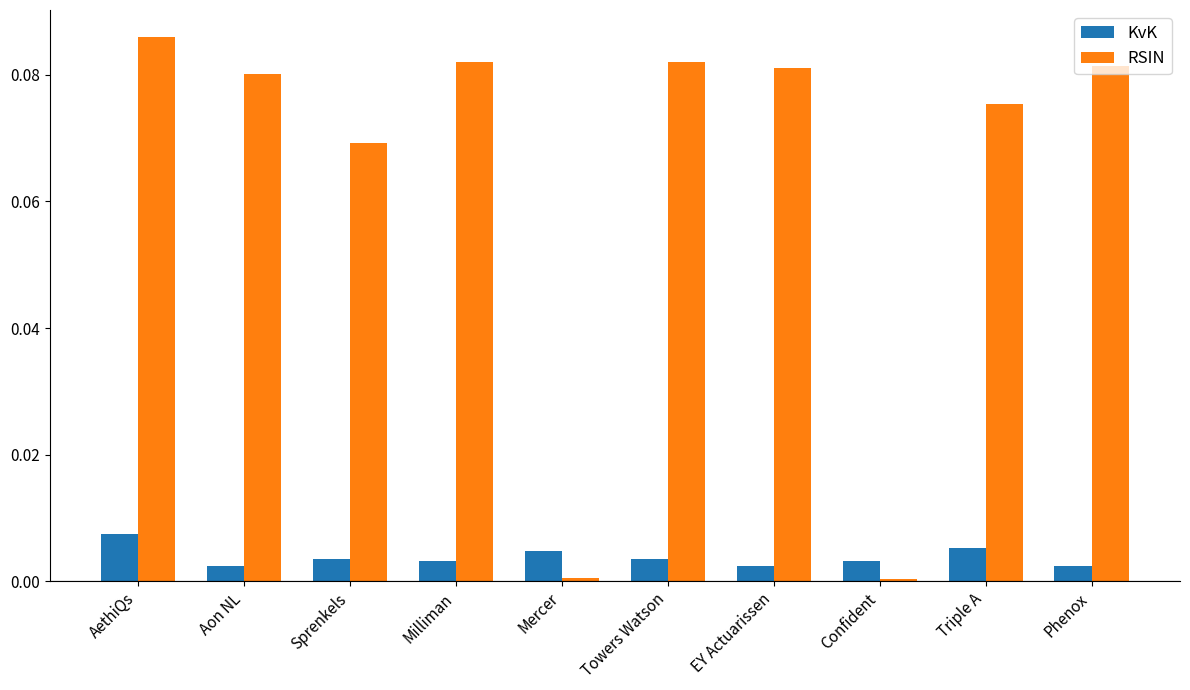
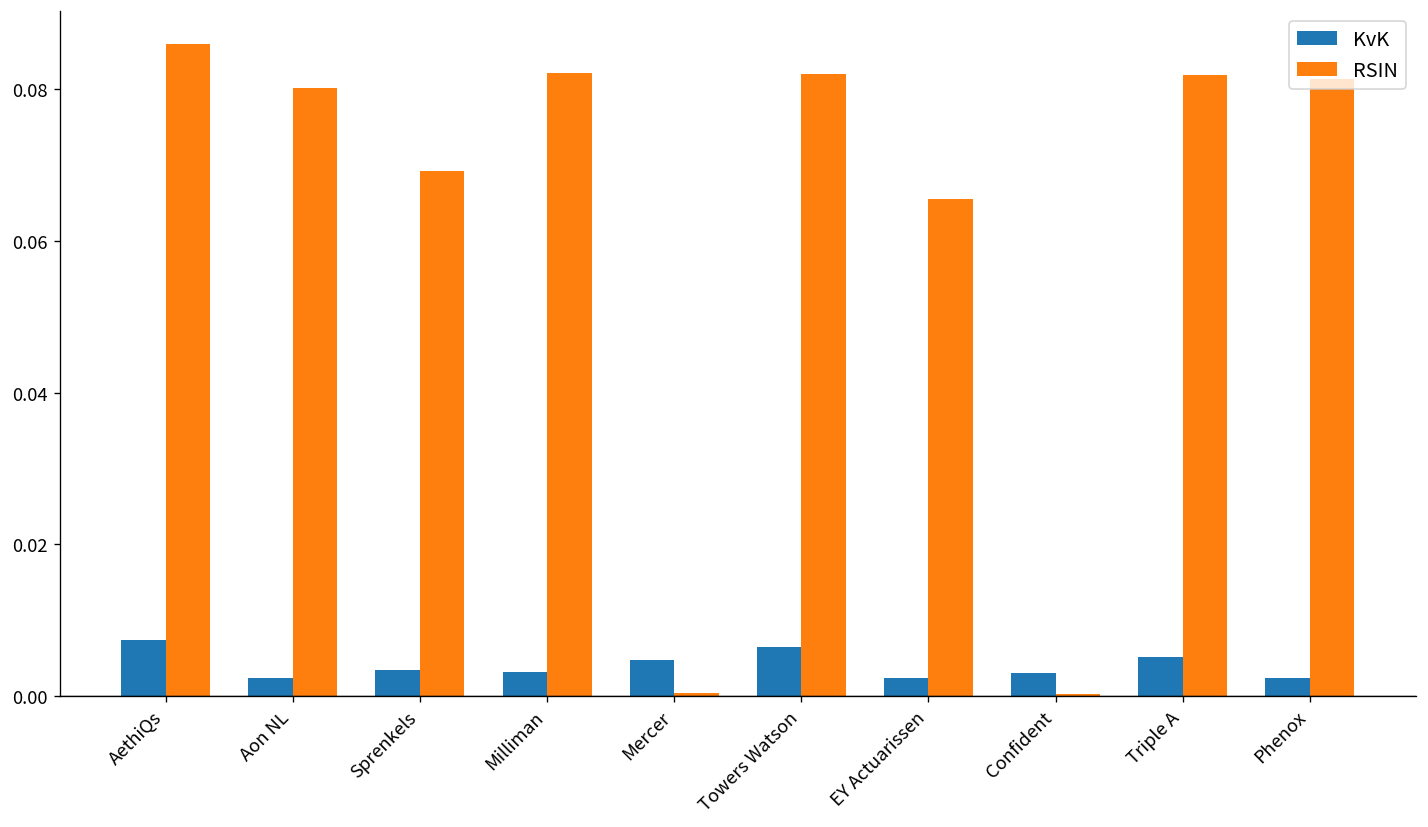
KvK, Towers Watson: 0.003 -> 0.006
RSIN, EY Actuarissen: 0.081 -> 0.065
RSIN, Triple A: 0.075 -> 0.082
